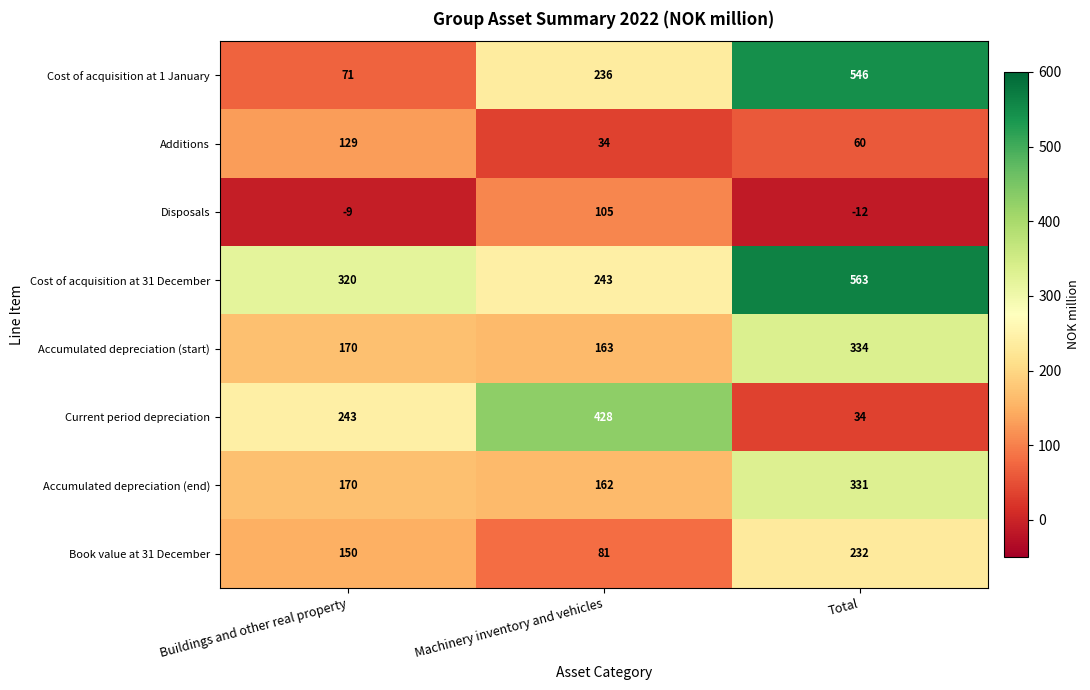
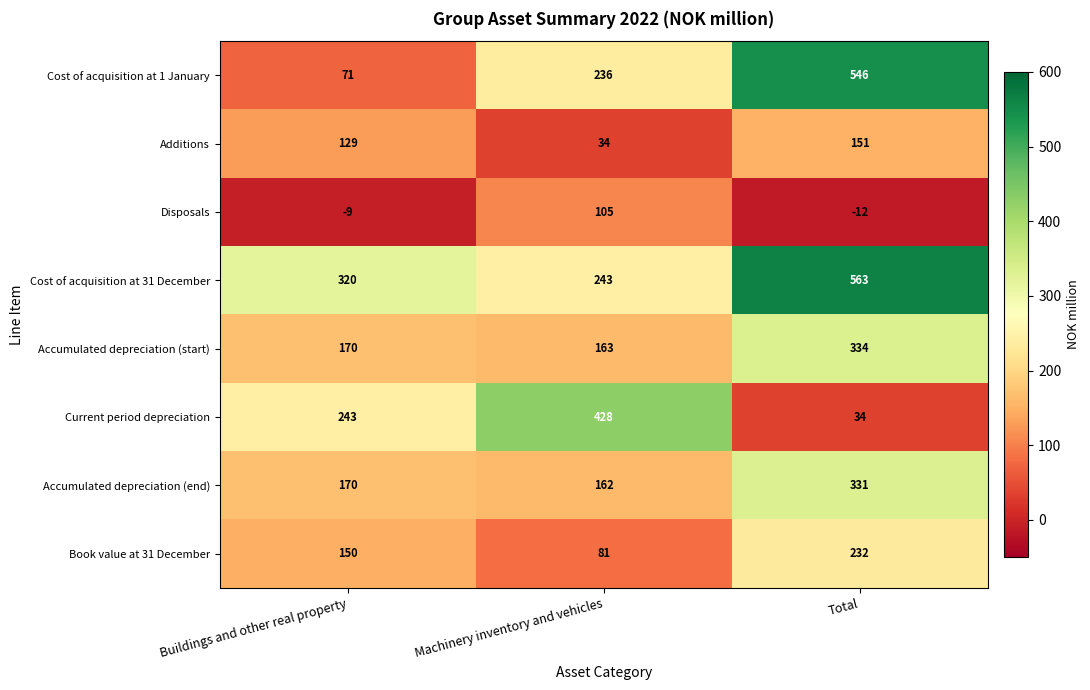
Additions, Total: 60 -> 151
